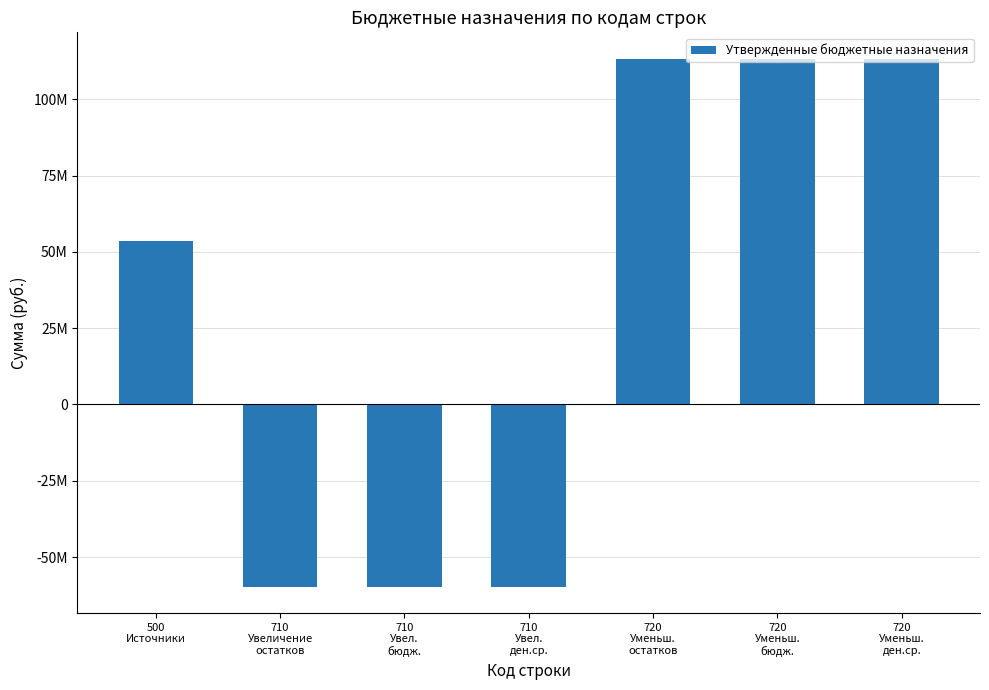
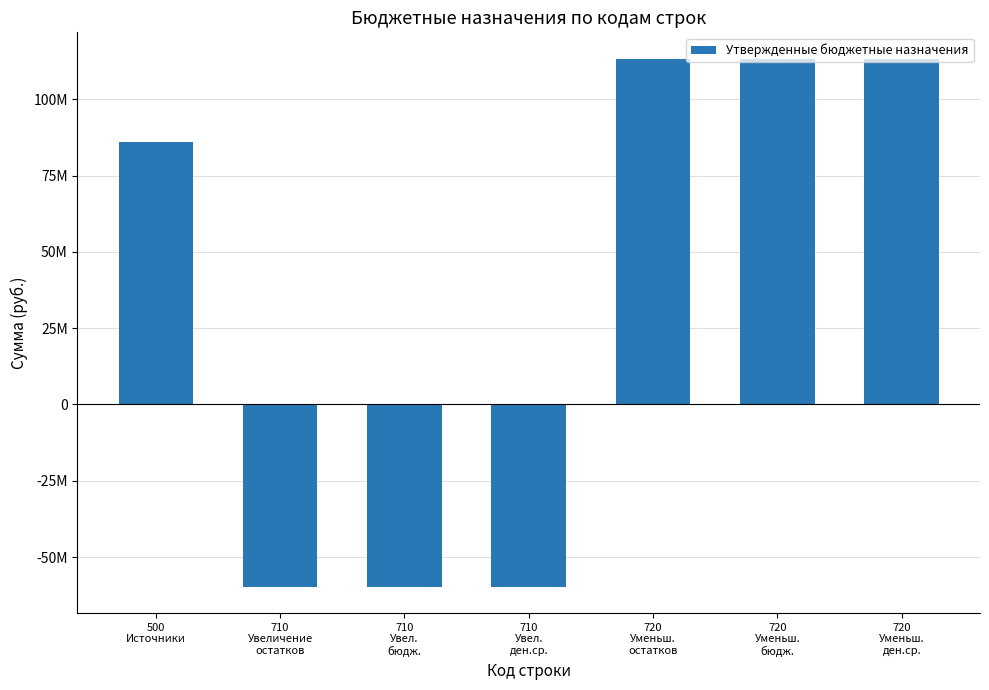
500 Источники: 54000000 -> 86000000
